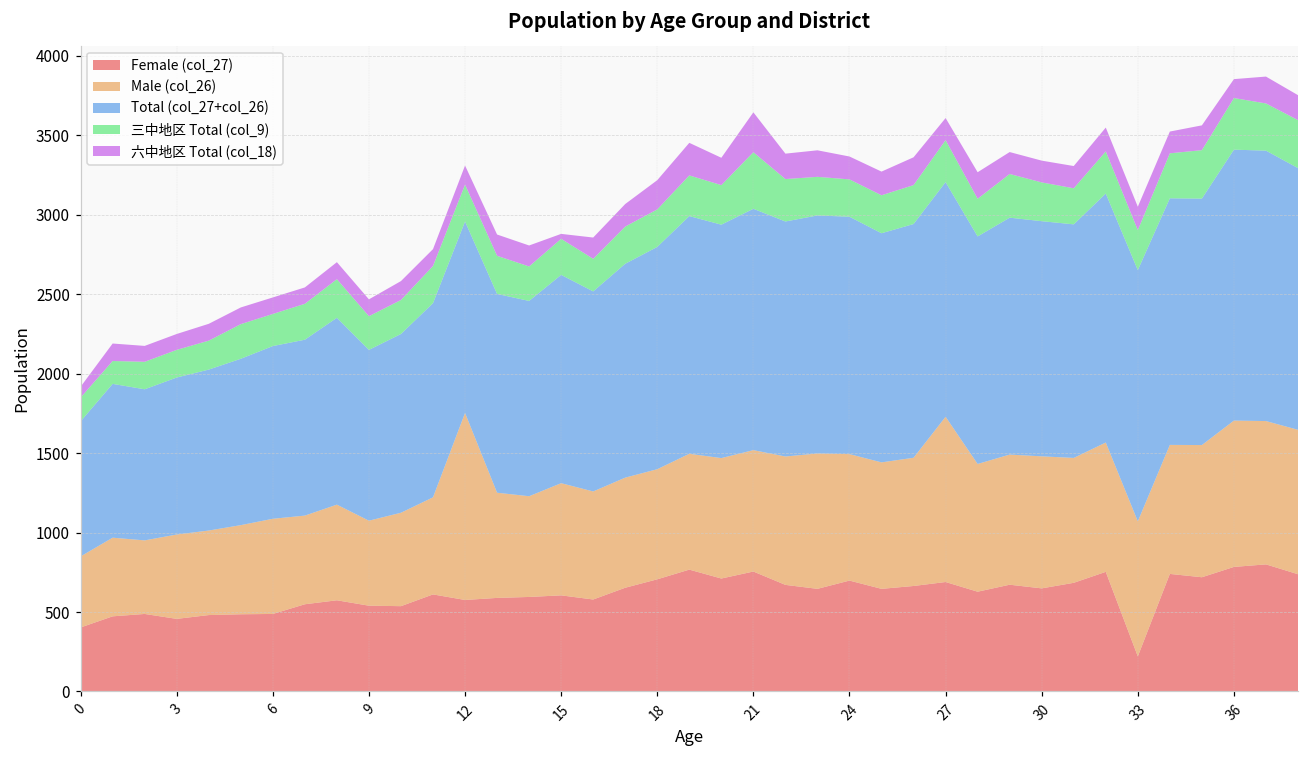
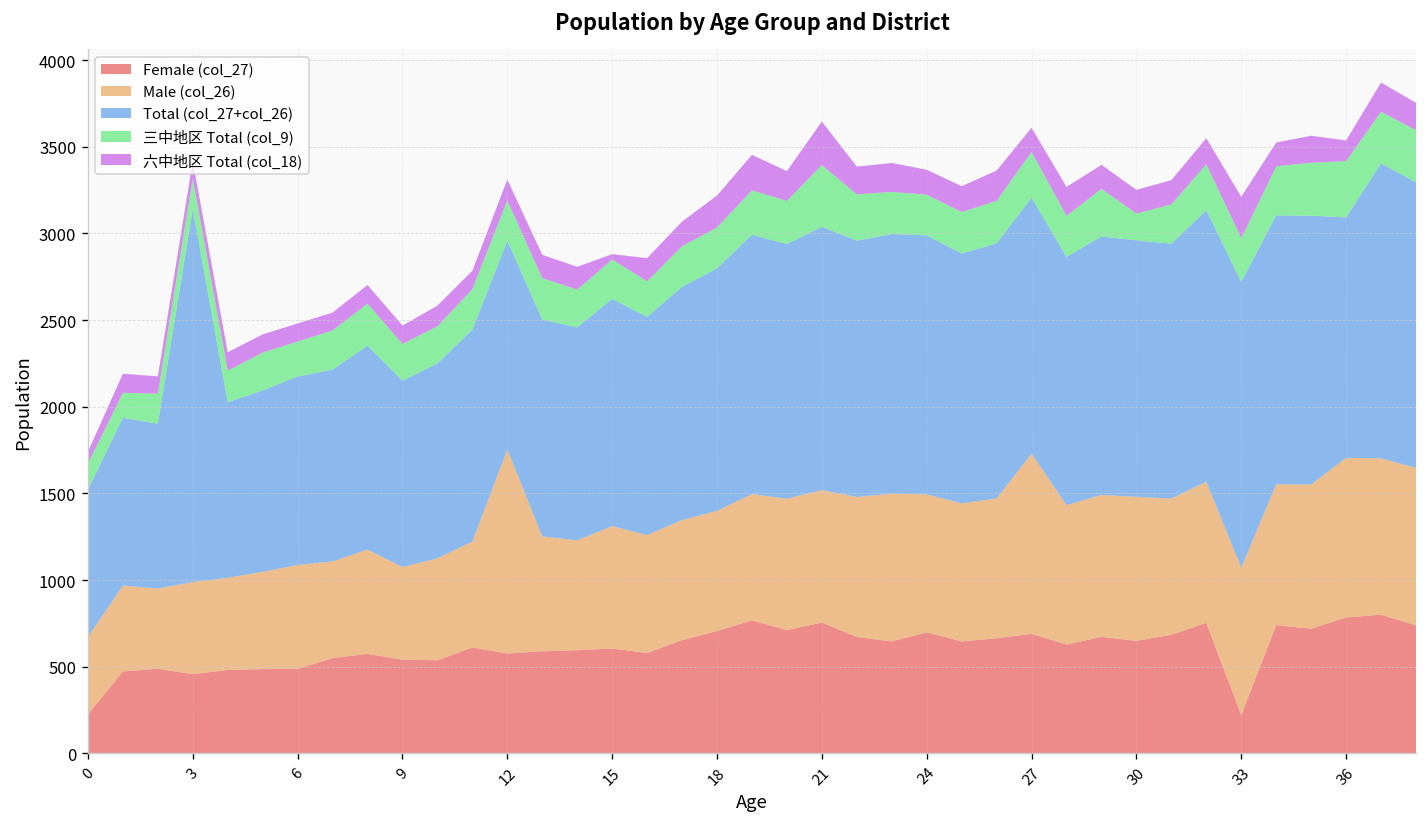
Female (col_27), 0: 400 -> 230
Total (col_27+col_26), 3: 990 -> 2150
三中地区 Total (col_9), 30: 240 -> 150
Total (col_27+col_26), 33: 1580 -> 1650
六中地区 Total (col_18), 33: 150 -> 240
Total (col_27+col_26), 36: 1710 -> 1390
